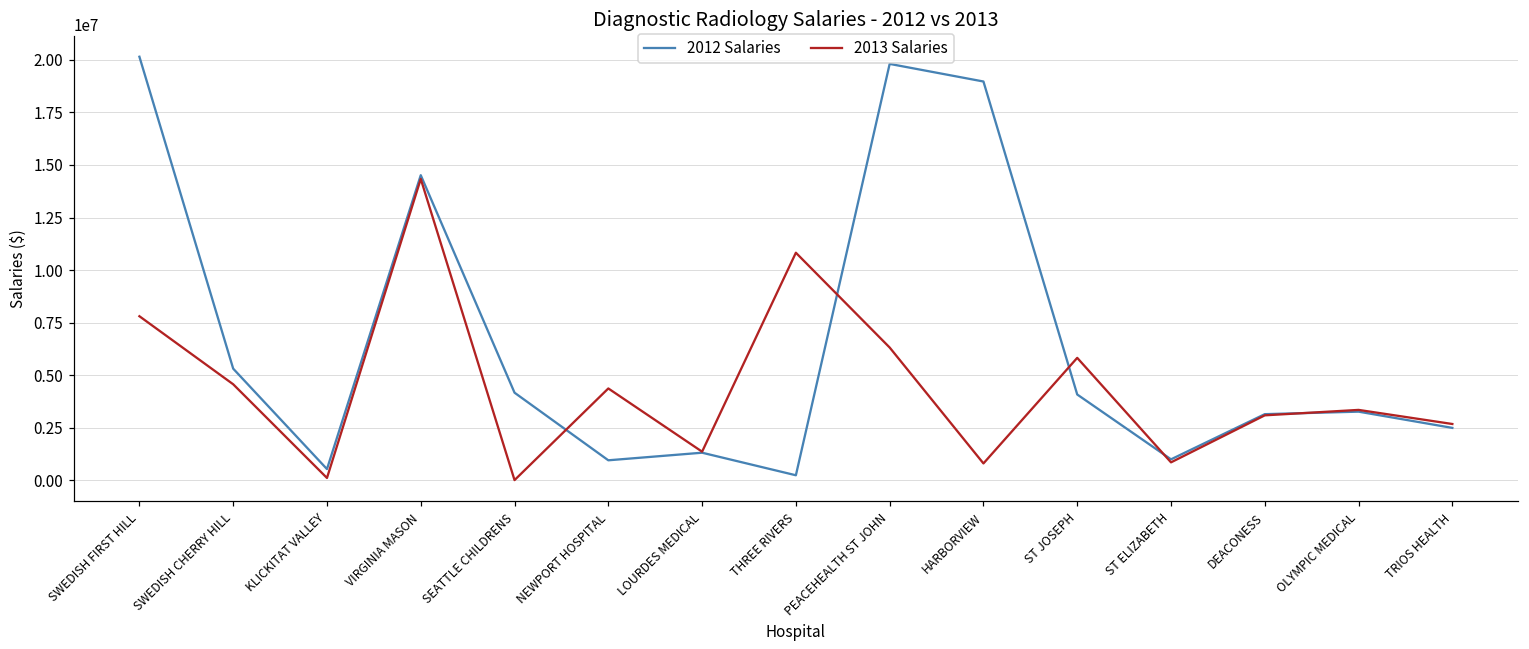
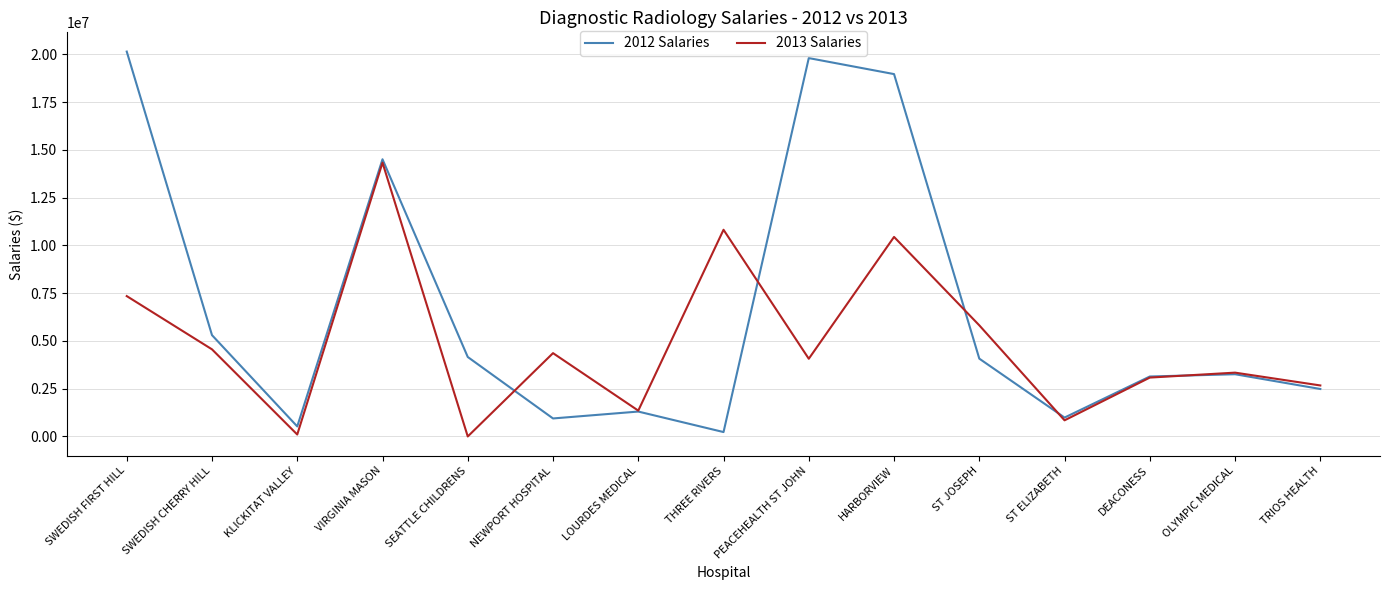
2013 Salaries, SWEDISH FIRST HILL: 7800000 -> 7300000
2013 Salaries, PEACEHEALTH ST JOHN: 6300000 -> 4100000
2013 Salaries, HARBORVIEW: 800000 -> 10400000
